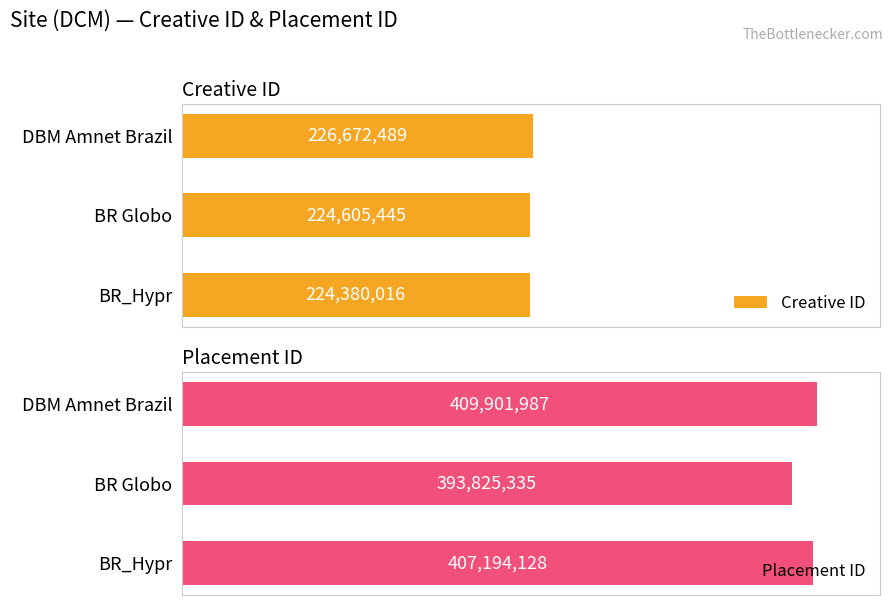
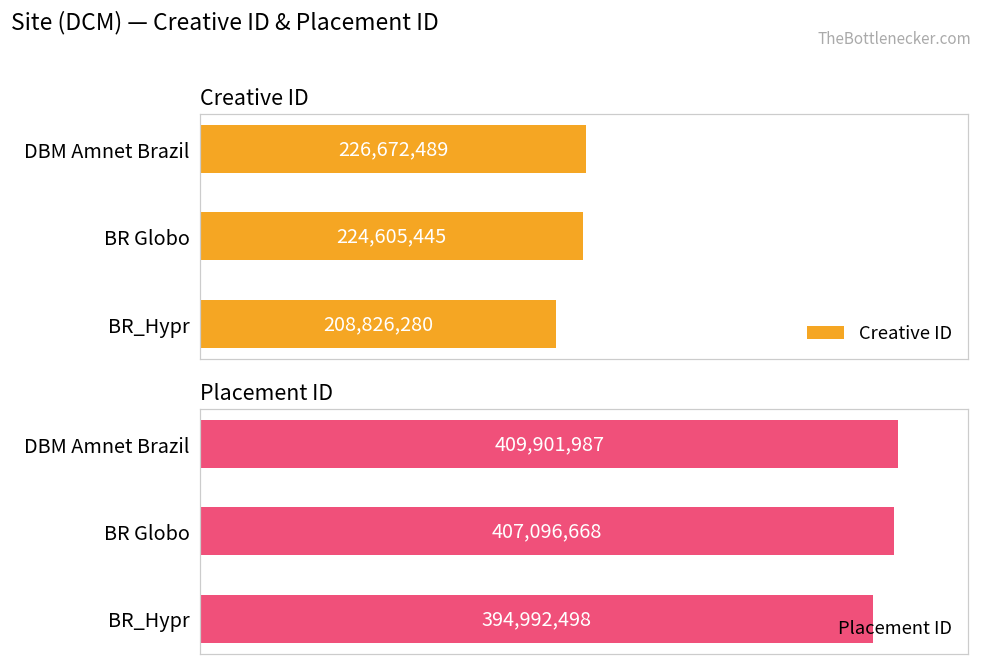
Creative ID, BR_Hypr: 224,380,016 -> 208,826,280
Placement ID, BR Globo: 393,825,335 -> 407,096,668
Placement ID, BR_Hypr: 407,194,128 -> 394,992,498
